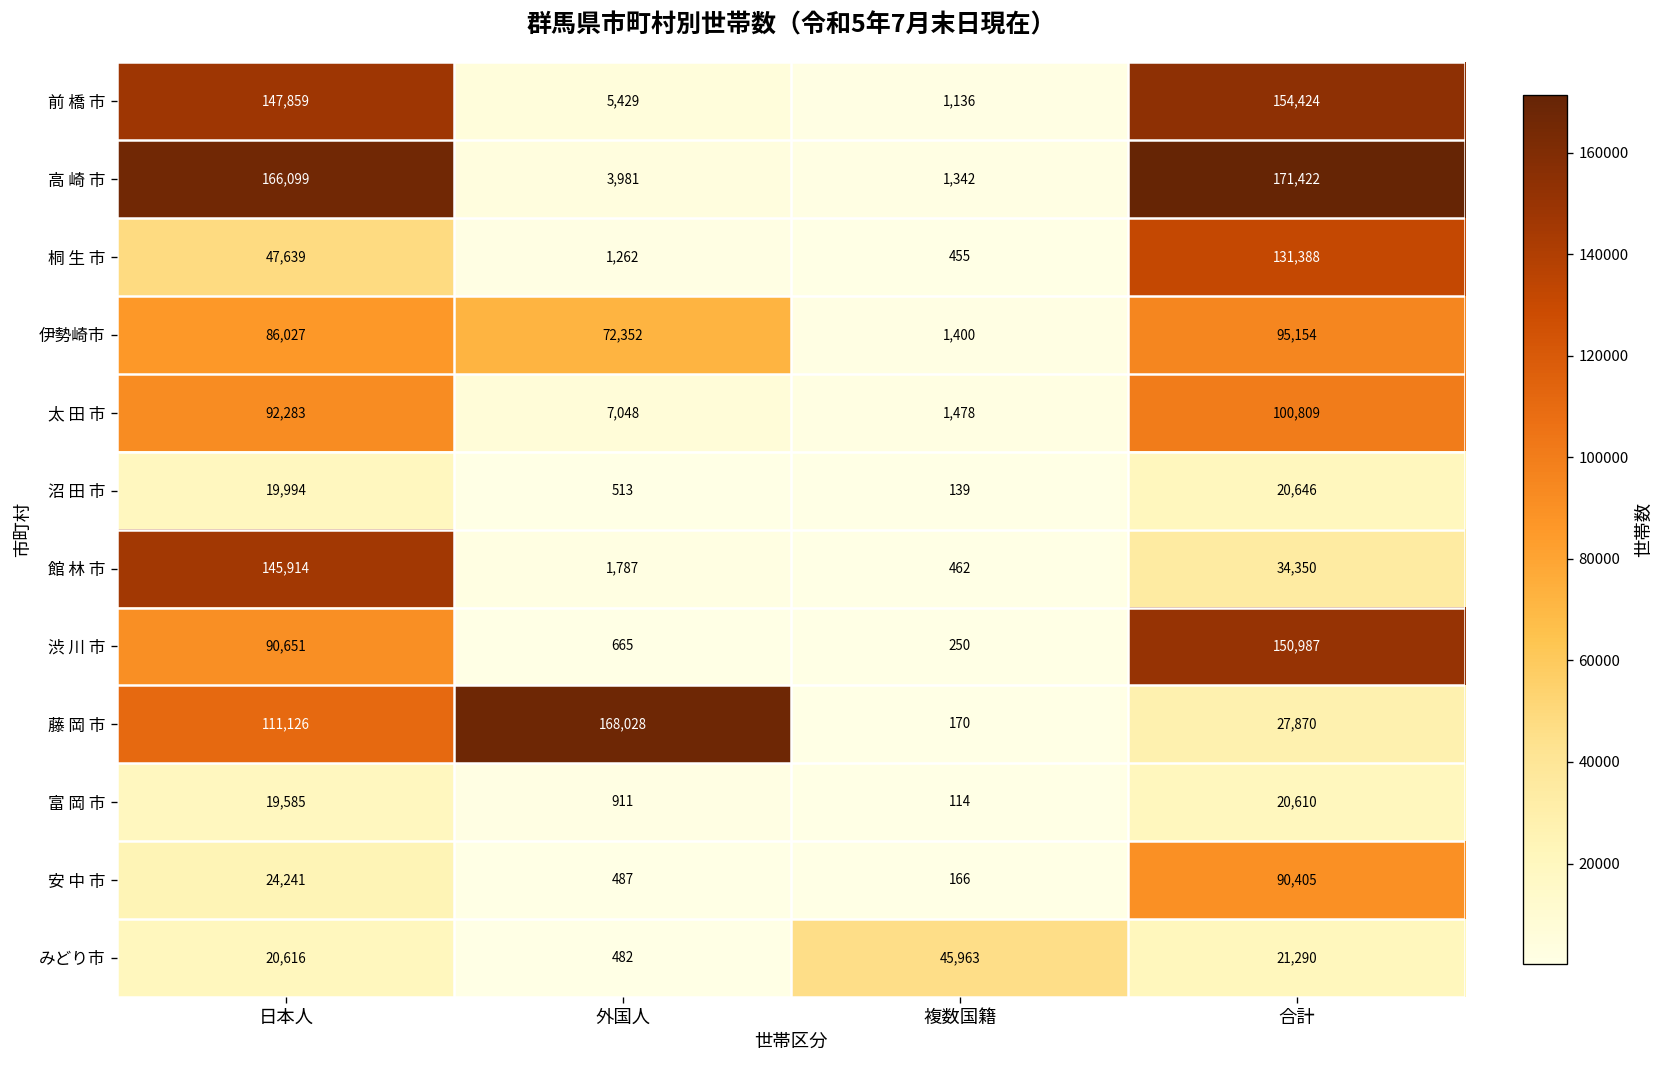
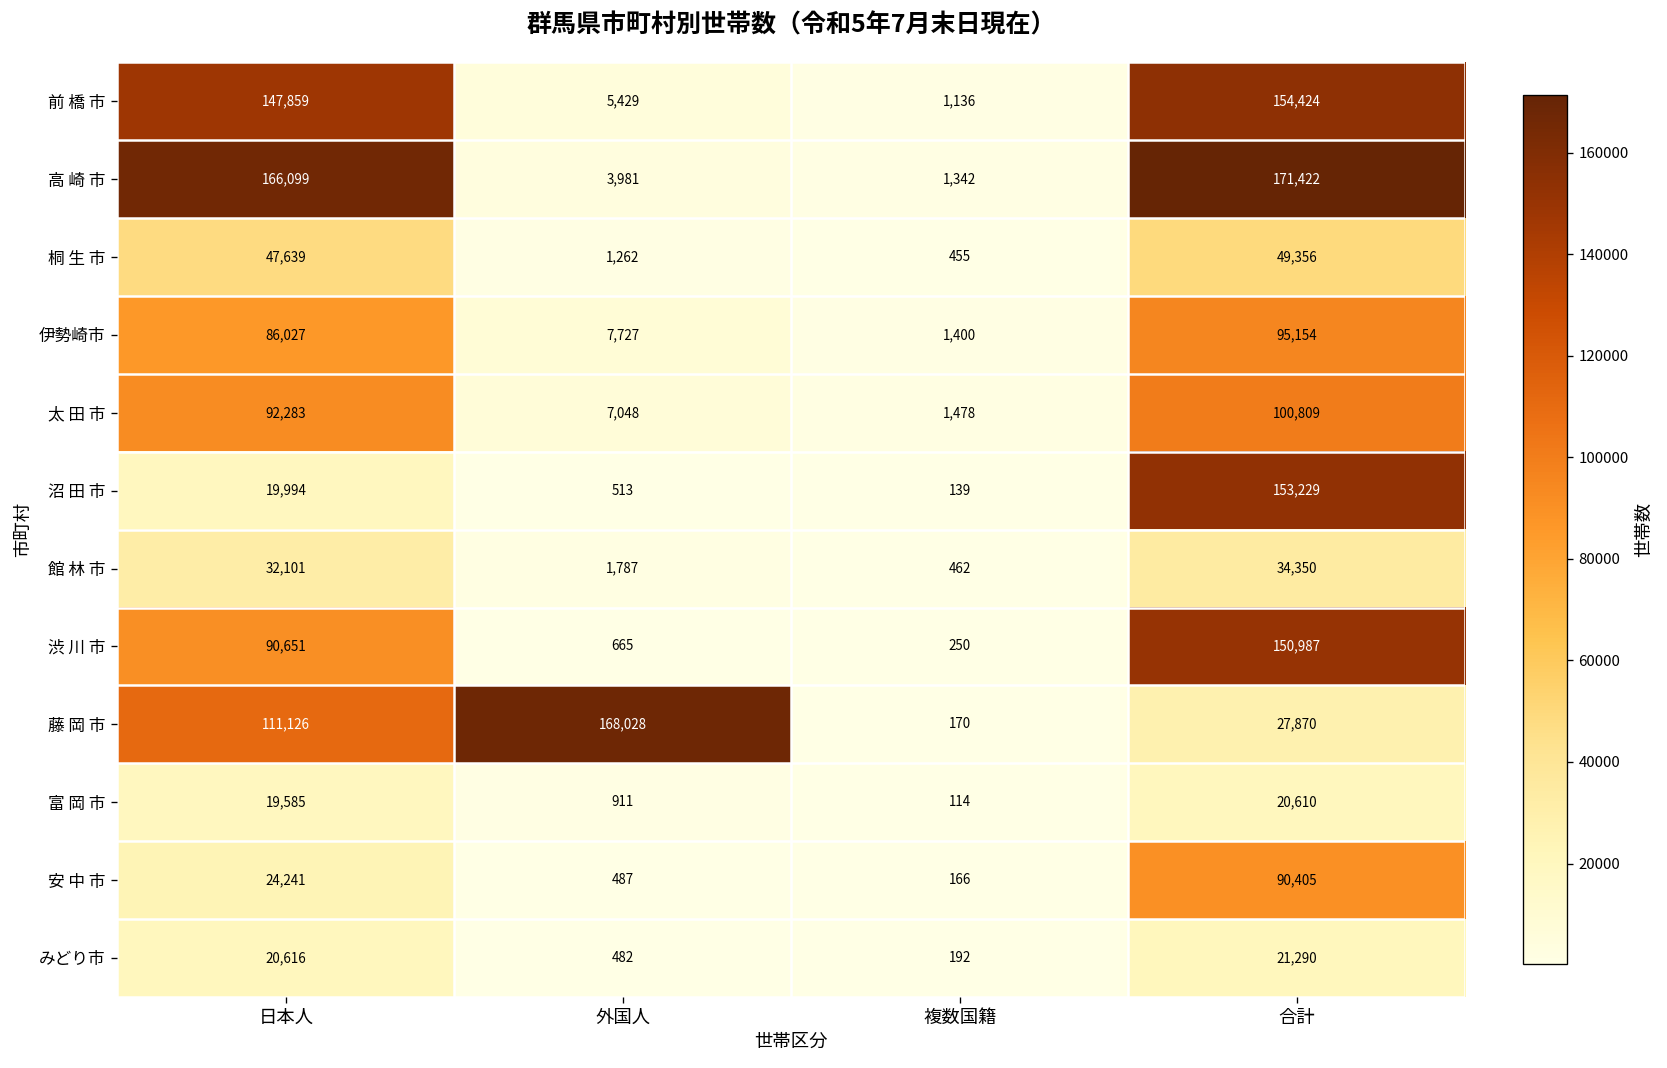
桐 生 市, 合計: 131,388 -> 49,356
伊勢崎市, 外国人: 72,352 -> 7,727
沼 田 市, 合計: 20,646 -> 153,229
館 林 市, 日本人: 145,914 -> 32,101
みどり市, 複数国籍: 45,963 -> 192
